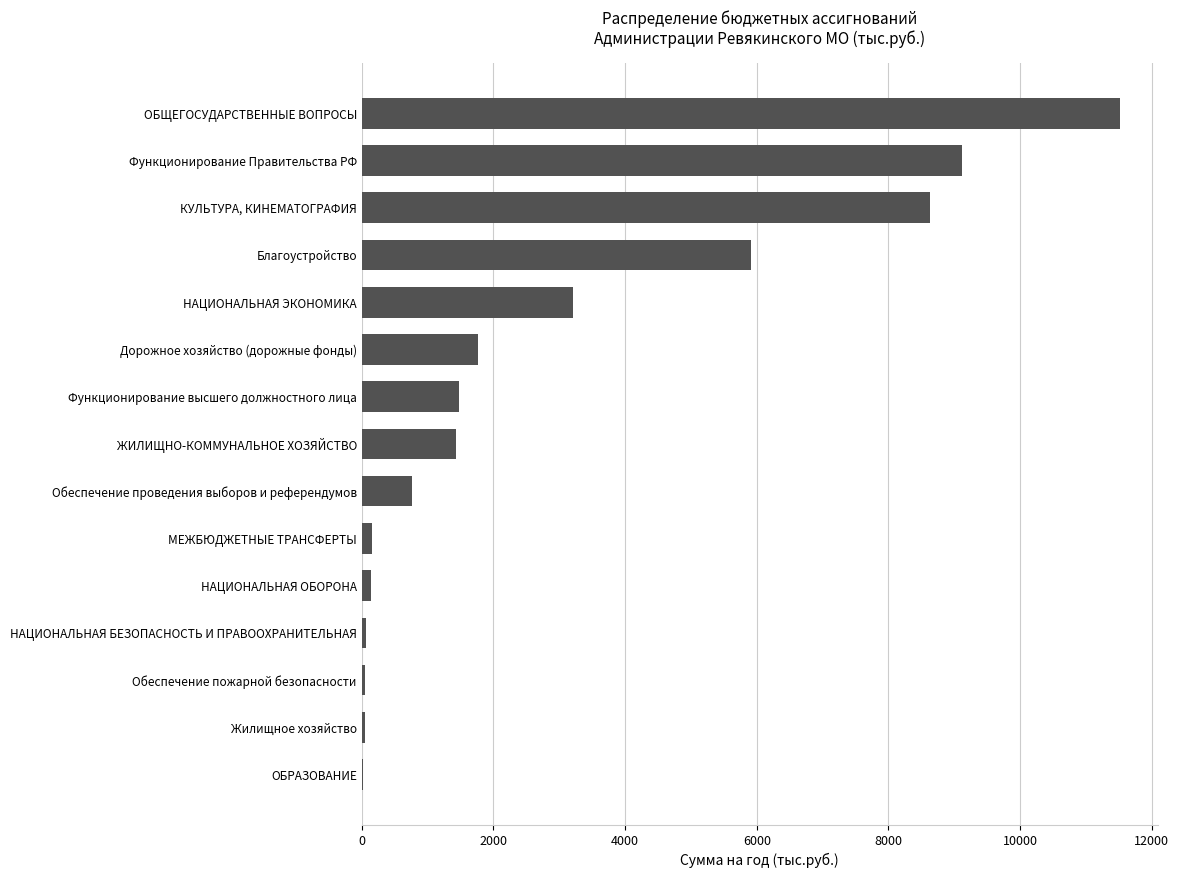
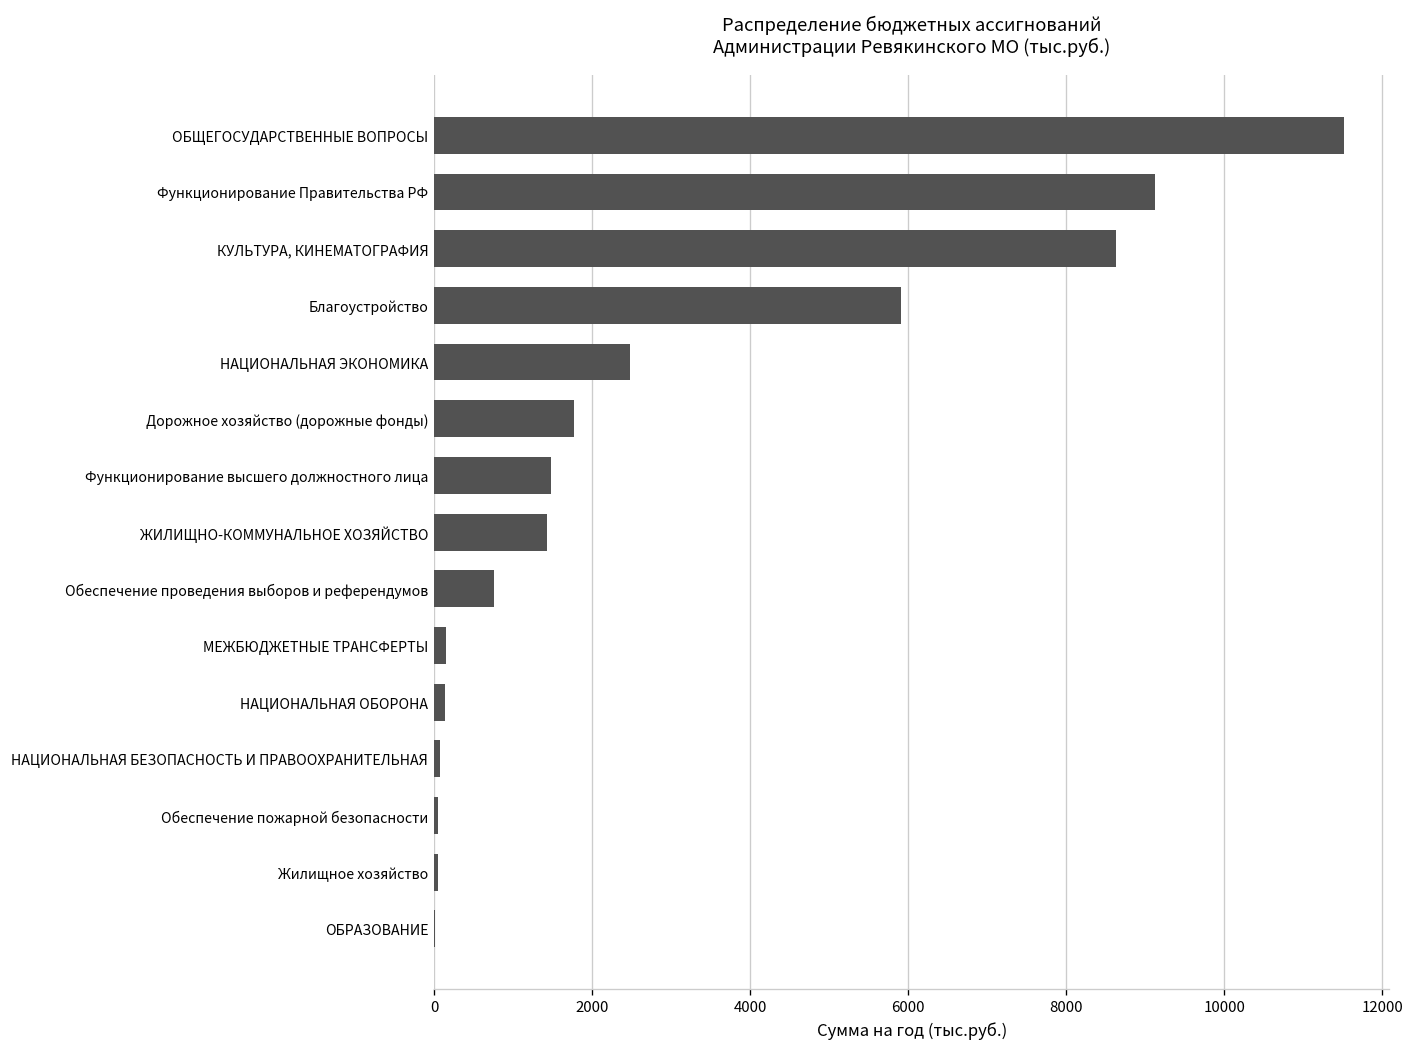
НАЦИОНАЛЬНАЯ ЭКОНОМИКА: 3200 -> 2500
